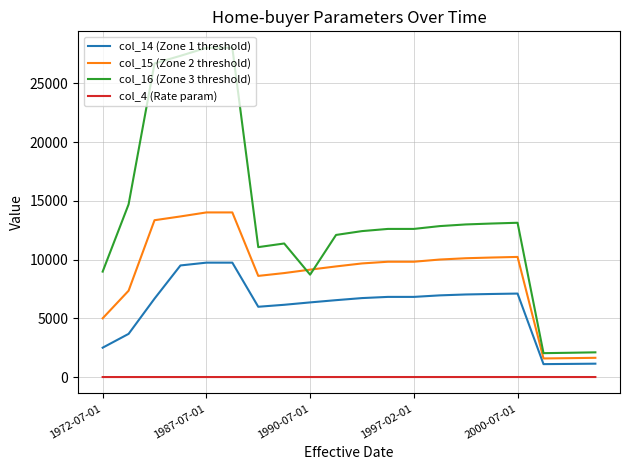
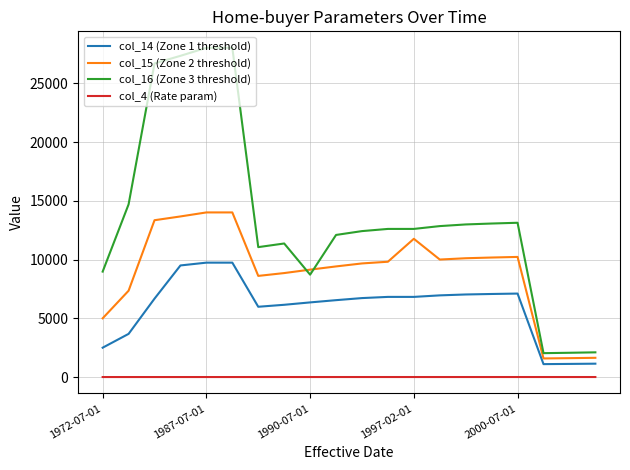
col_15 (Zone 2 threshold), 1997-02-01: 9800 -> 11800
